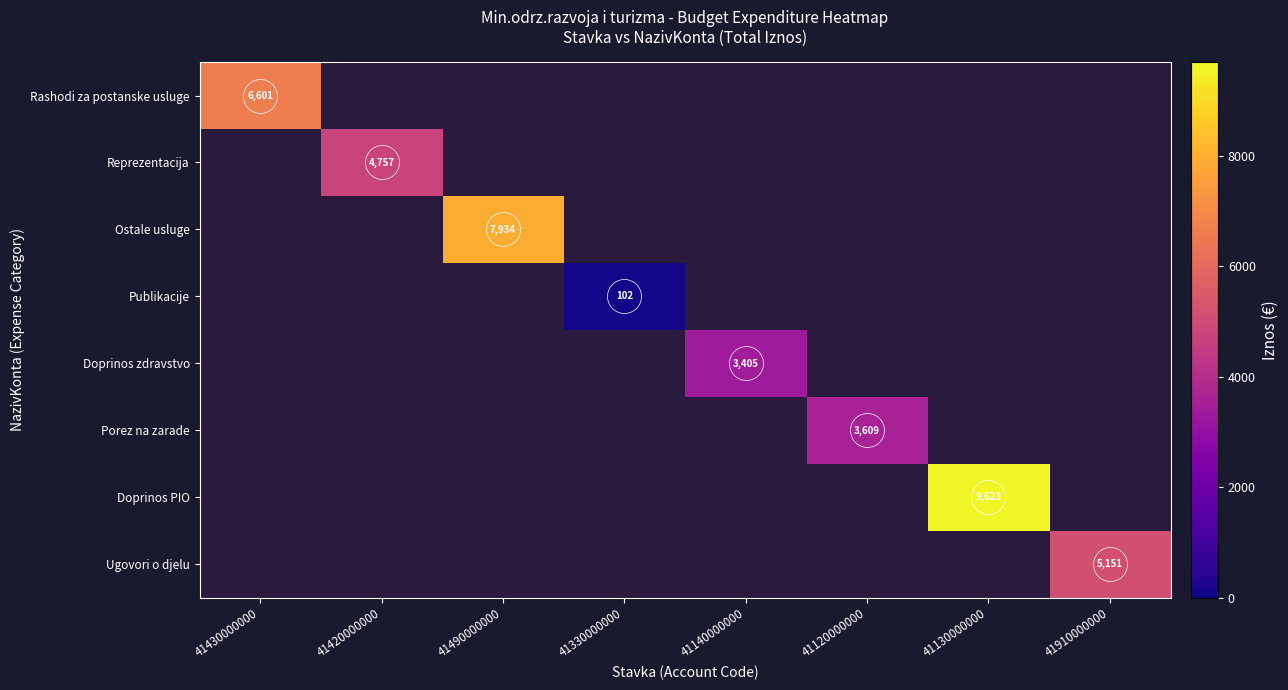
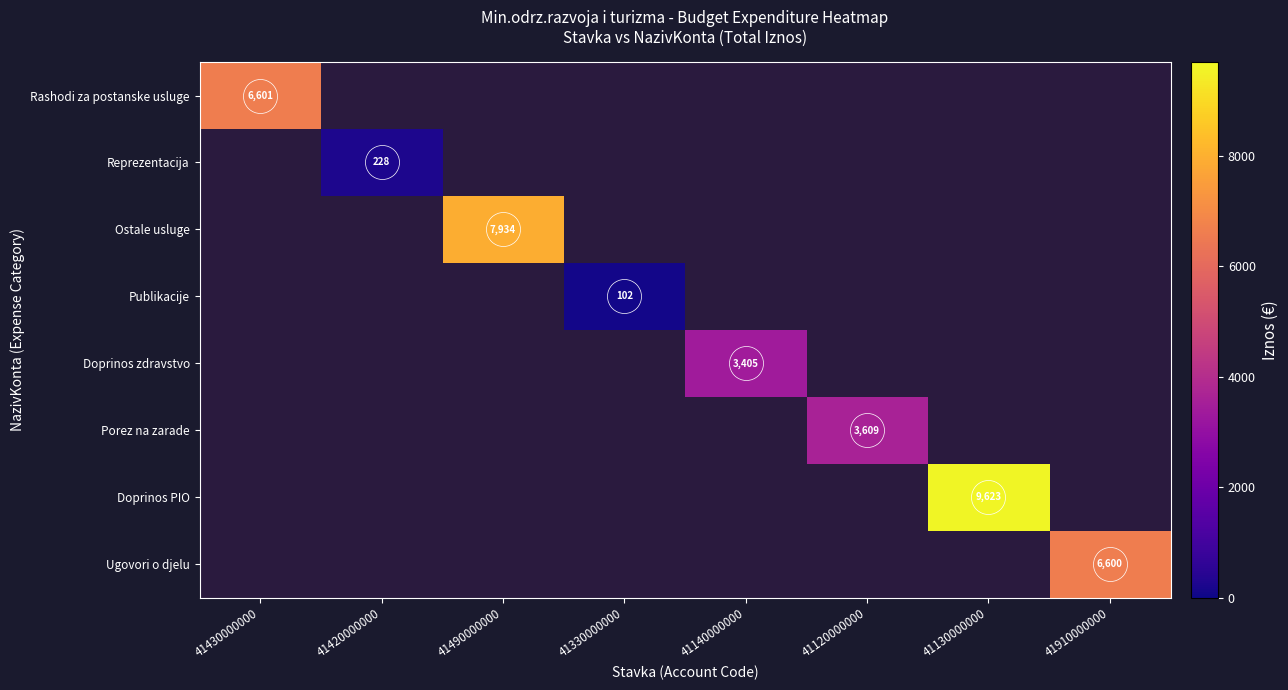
Reprezentacija, 41420000000: 4,757 -> 228
Ugovori o djelu, 41910000000: 5,151 -> 6,600
